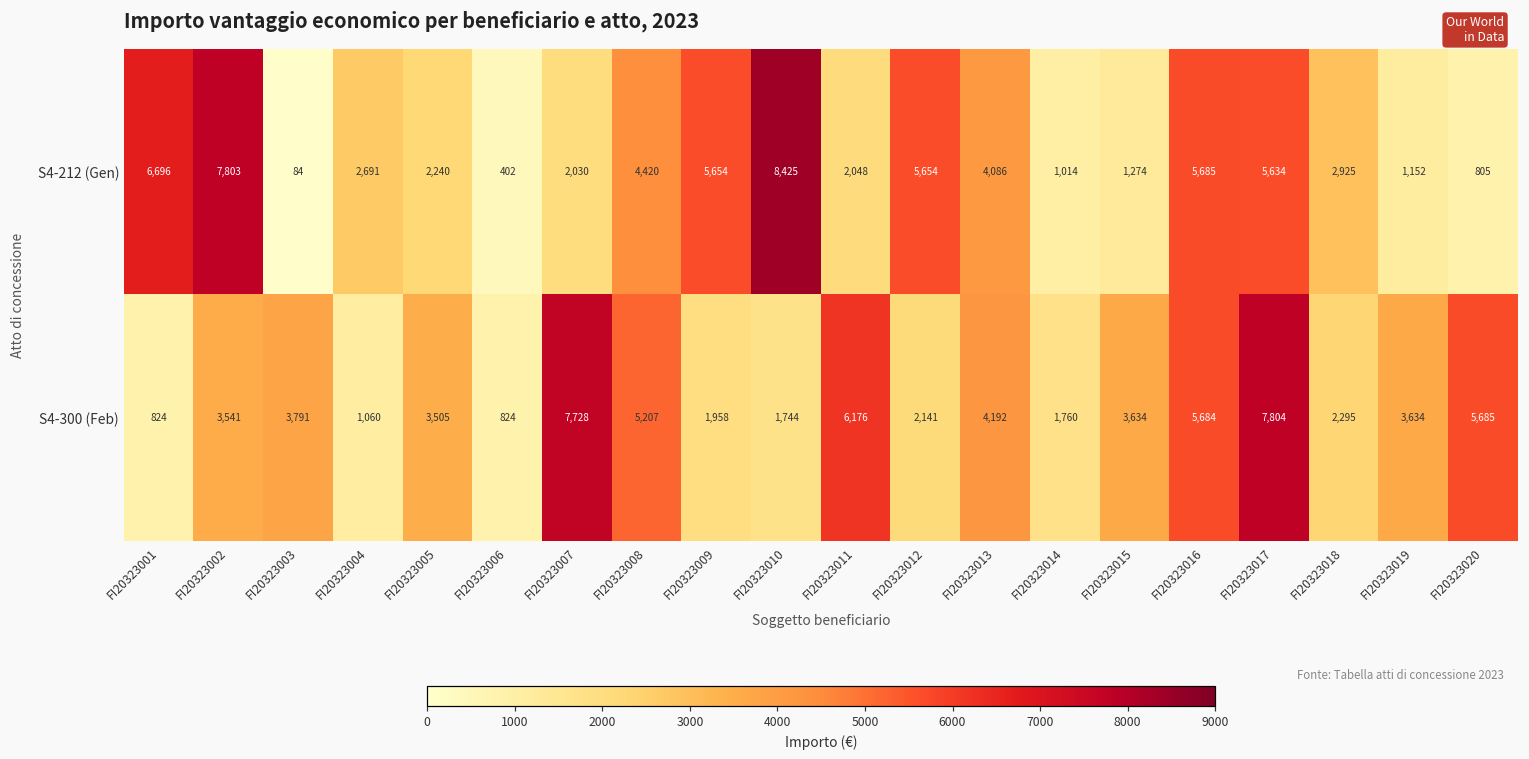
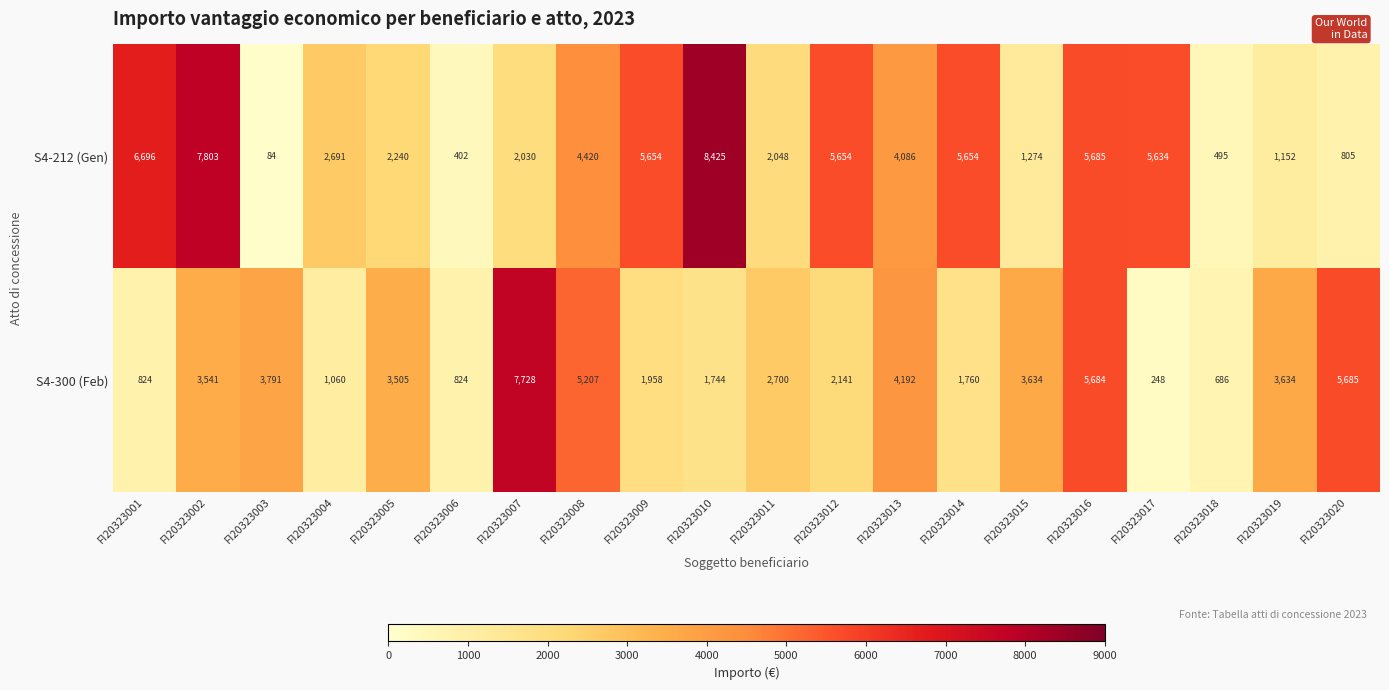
S4-212 (Gen), FI20323014: 1,014 -> 5,654
S4-212 (Gen), FI20323018: 2,925 -> 495
S4-300 (Feb), FI20323011: 6,176 -> 2,700
S4-300 (Feb), FI20323017: 7,804 -> 248
S4-300 (Feb), FI20323018: 2,295 -> 686
